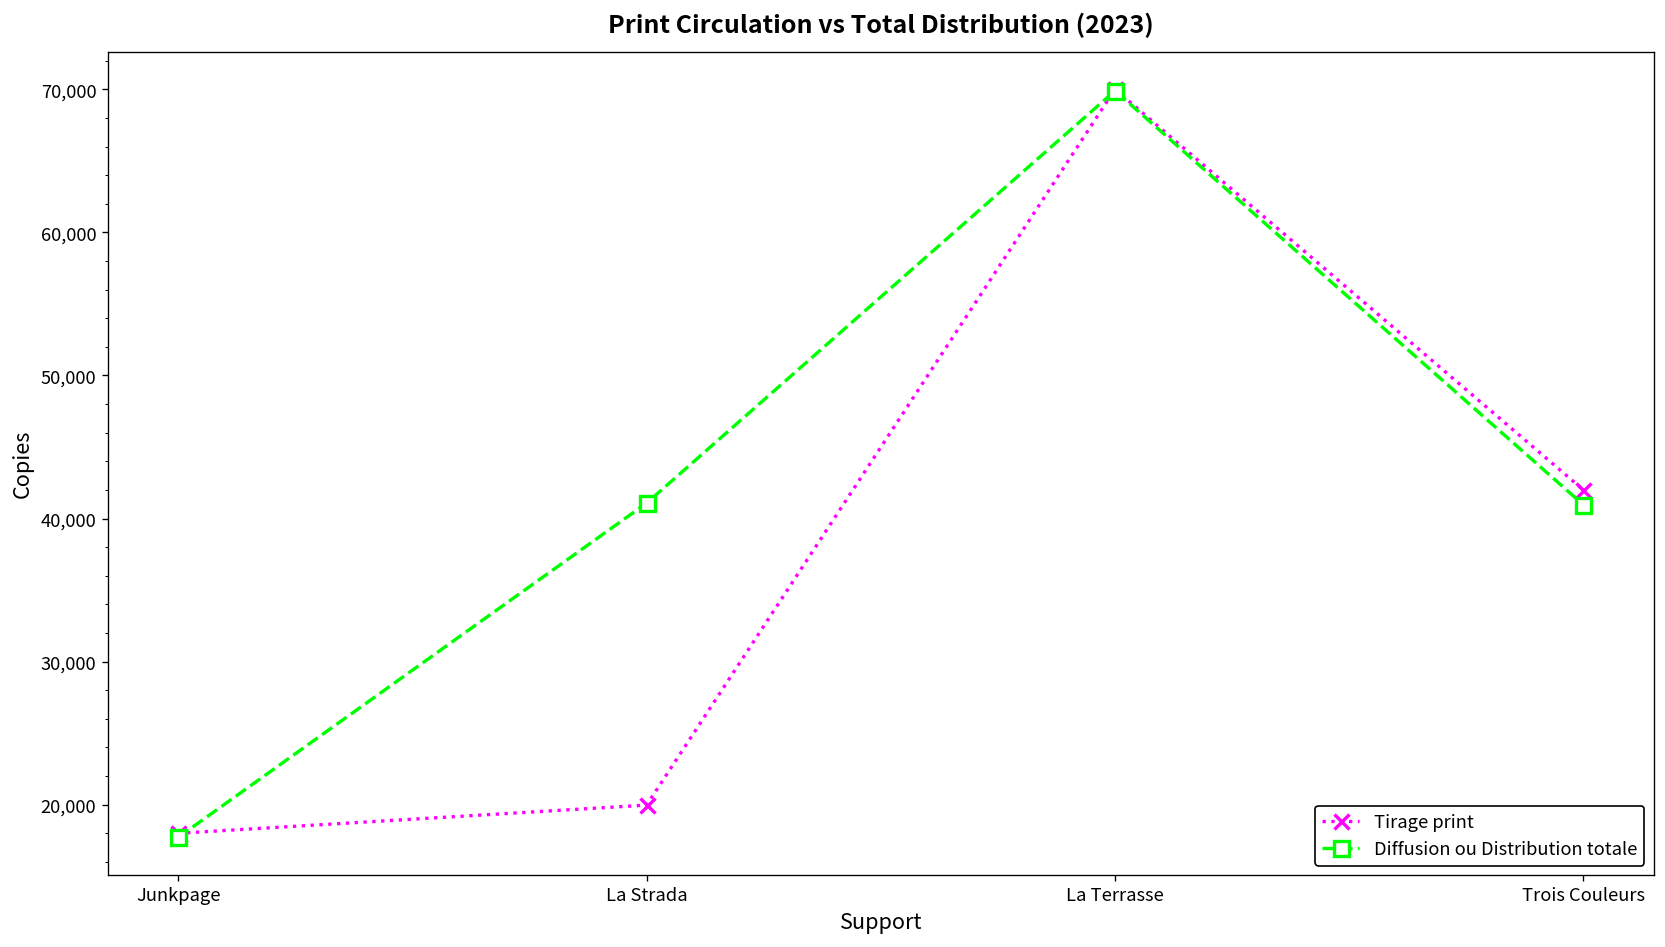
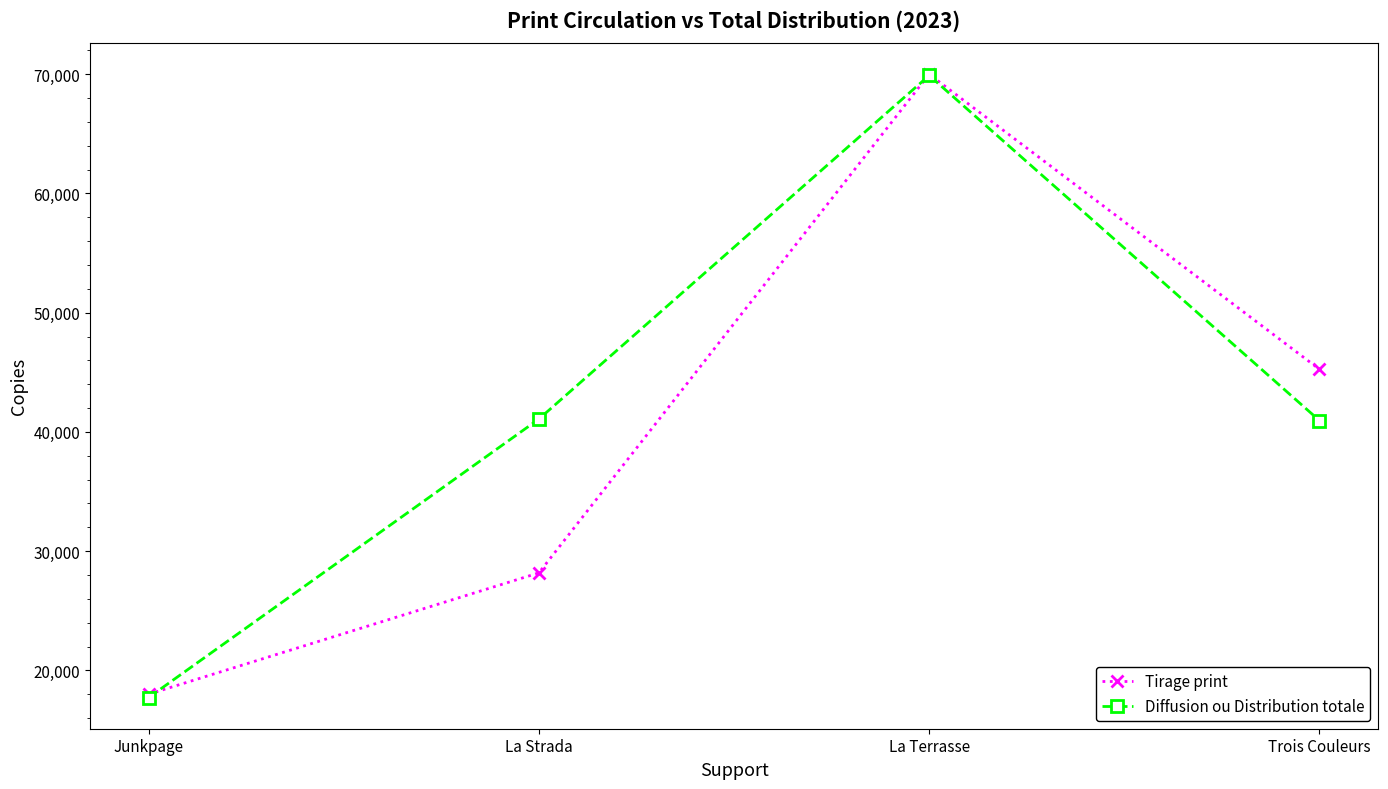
Tirage print, La Strada: 20,000 -> 28,200
Tirage print, Trois Couleurs: 42,000 -> 45,300
